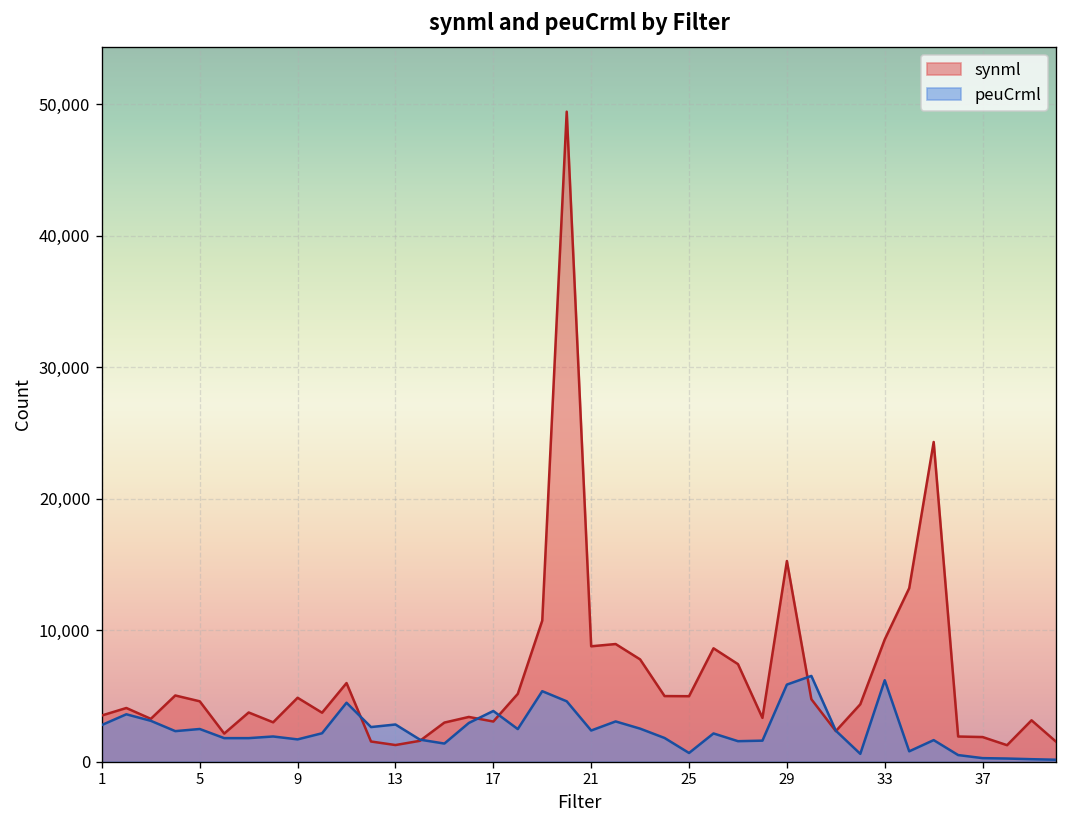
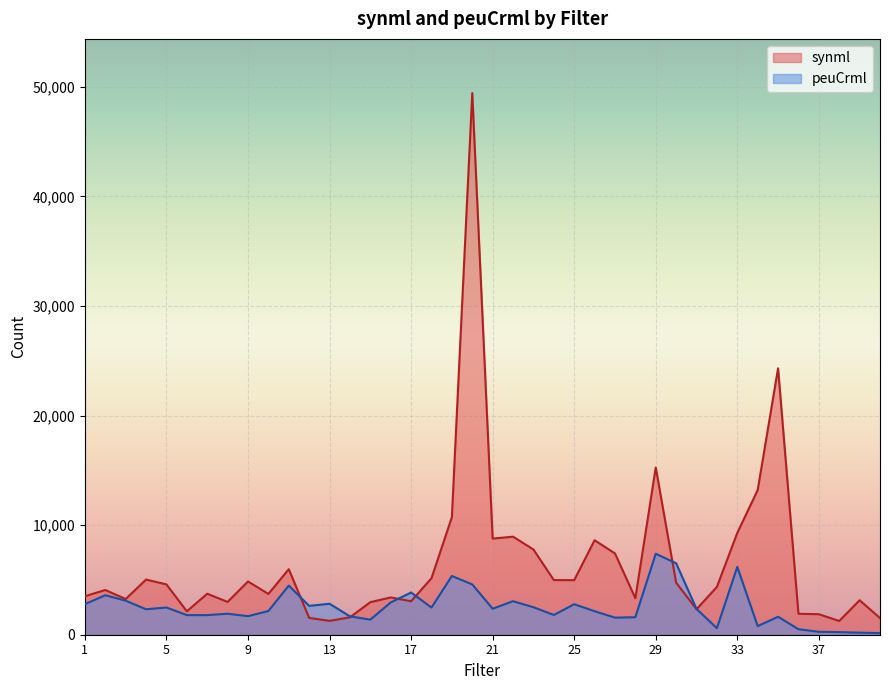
peuCrml, 25: 700 -> 2,800
peuCrml, 29: 5,900 -> 7,400
